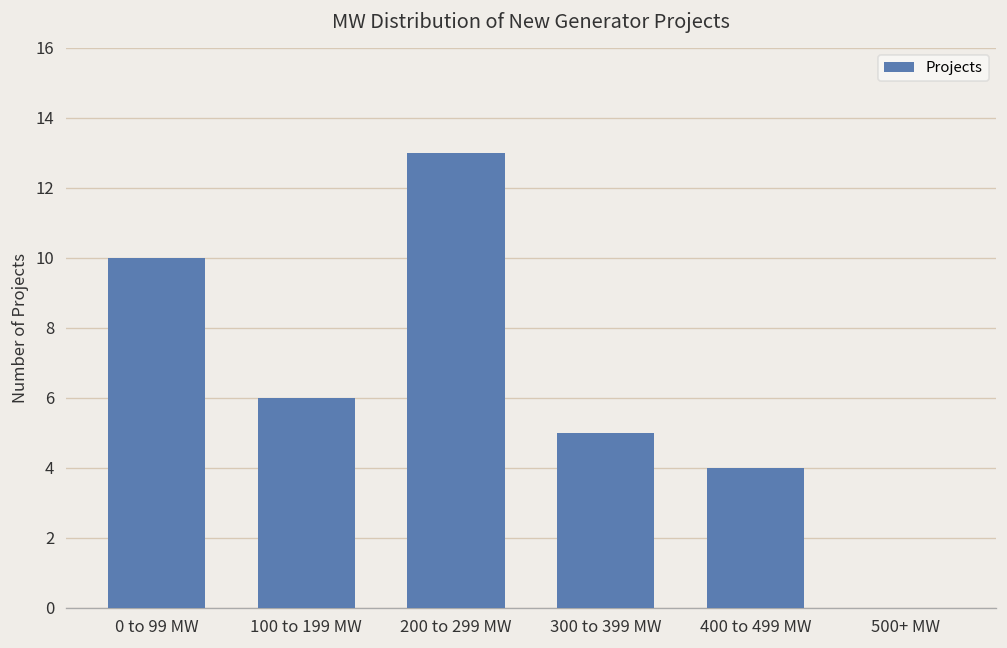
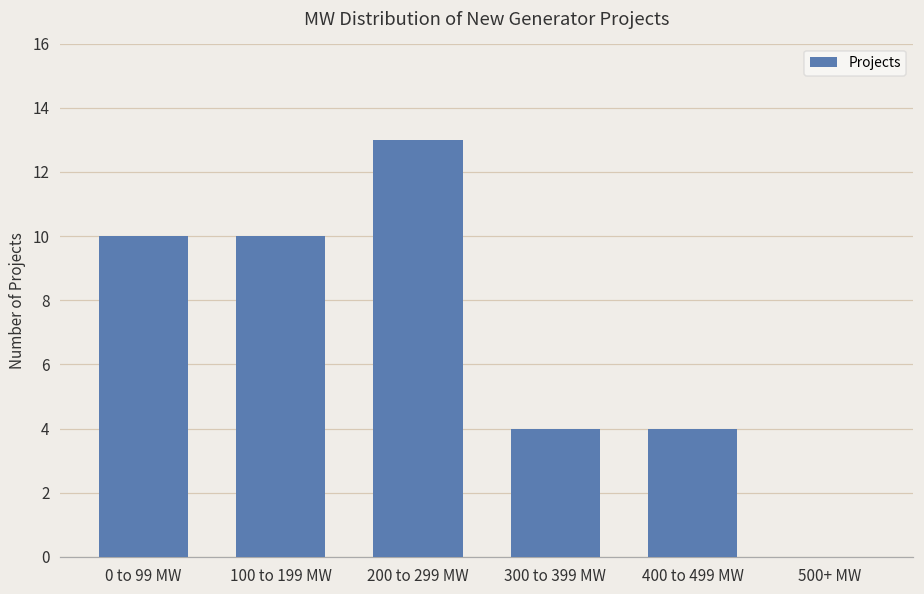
100 to 199 MW: 6 -> 10
300 to 399 MW: 5 -> 4
